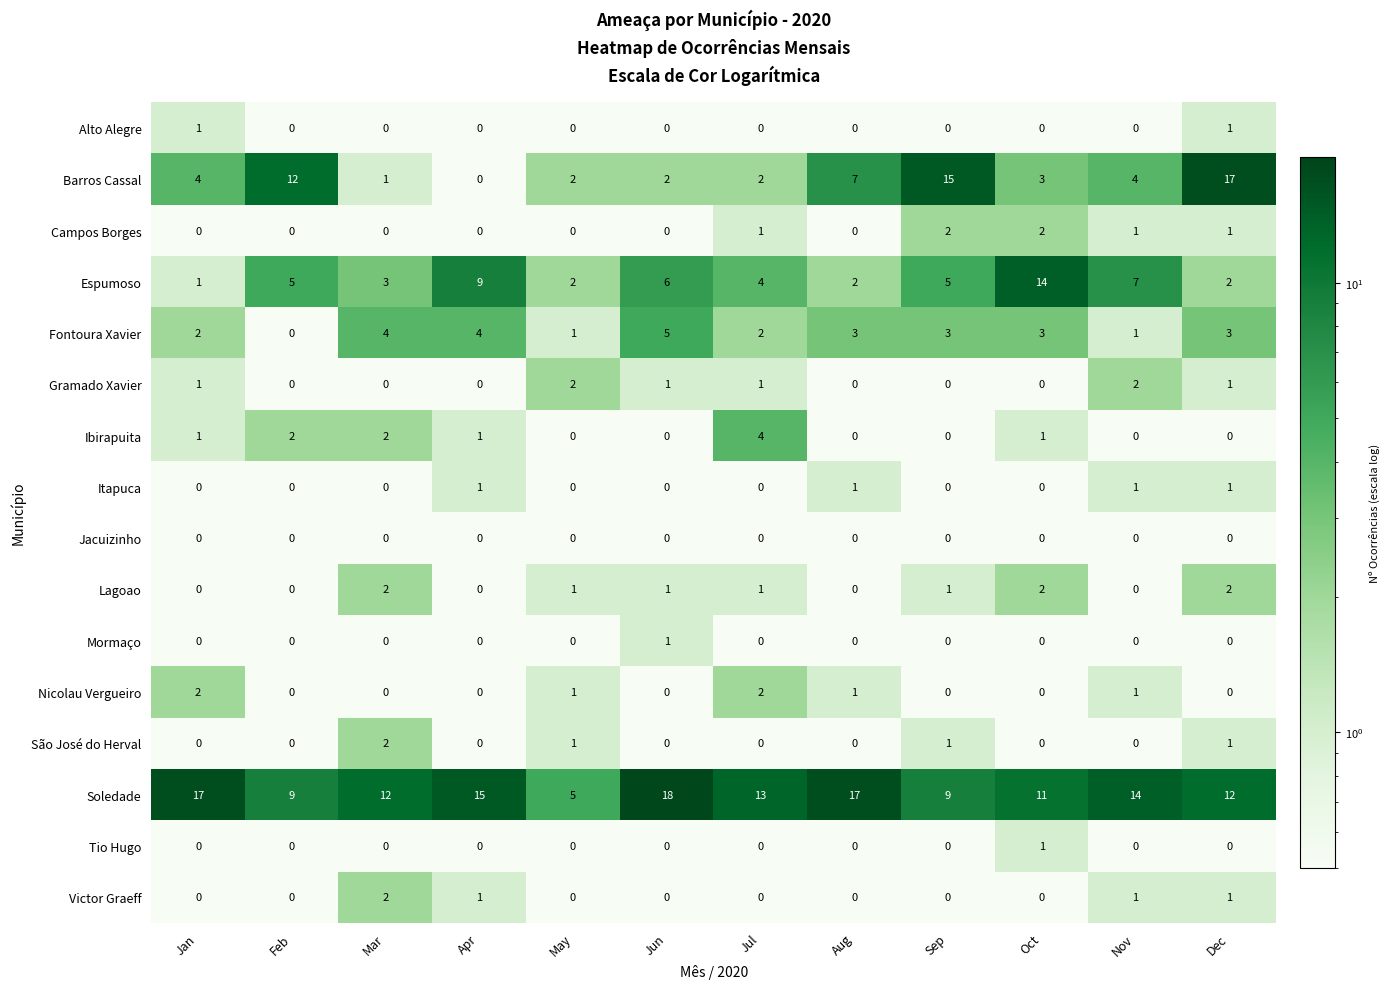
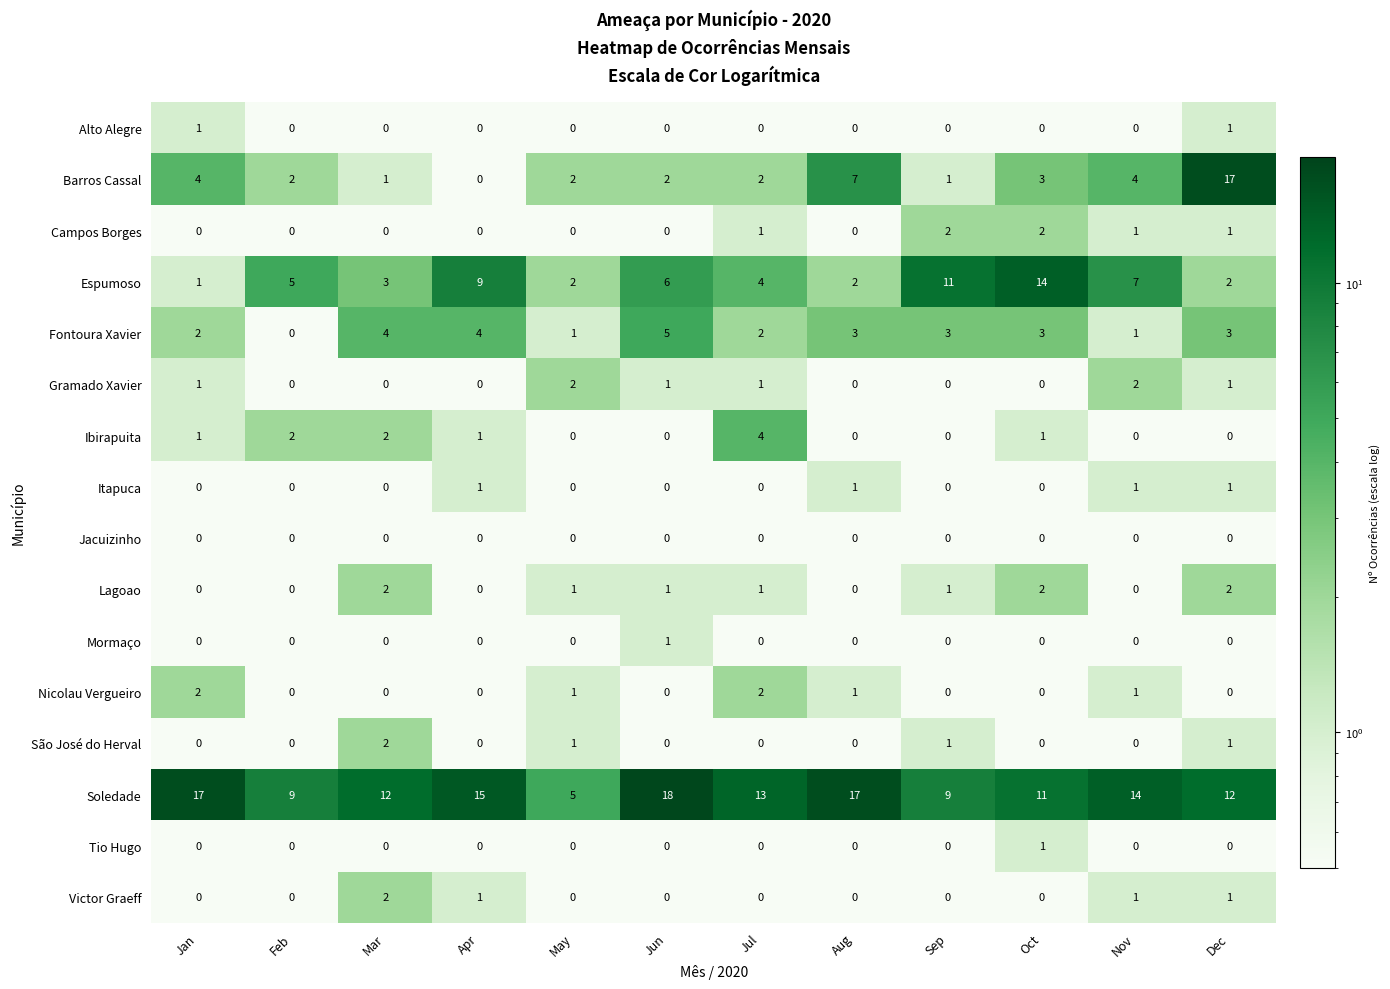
Barros Cassal, Feb: 12 -> 2
Barros Cassal, Sep: 15 -> 1
Espumoso, Sep: 5 -> 11
